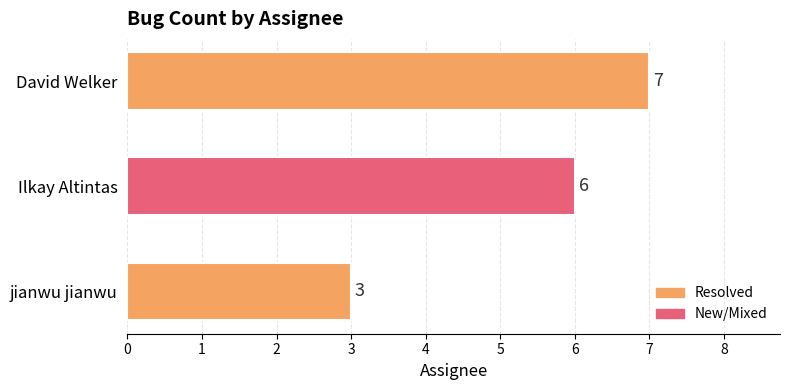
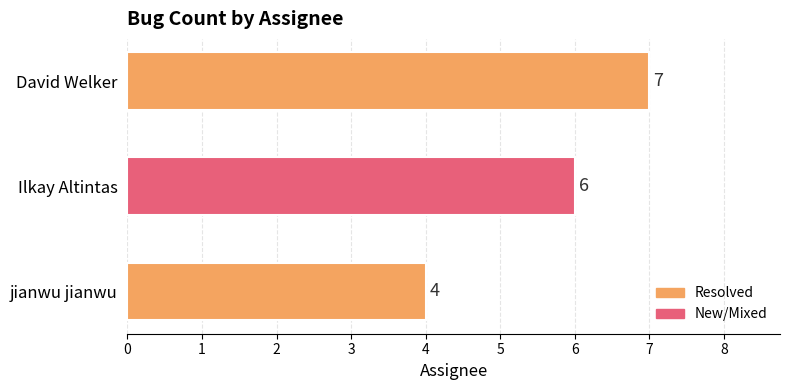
jianwu jianwu: 3 -> 4
